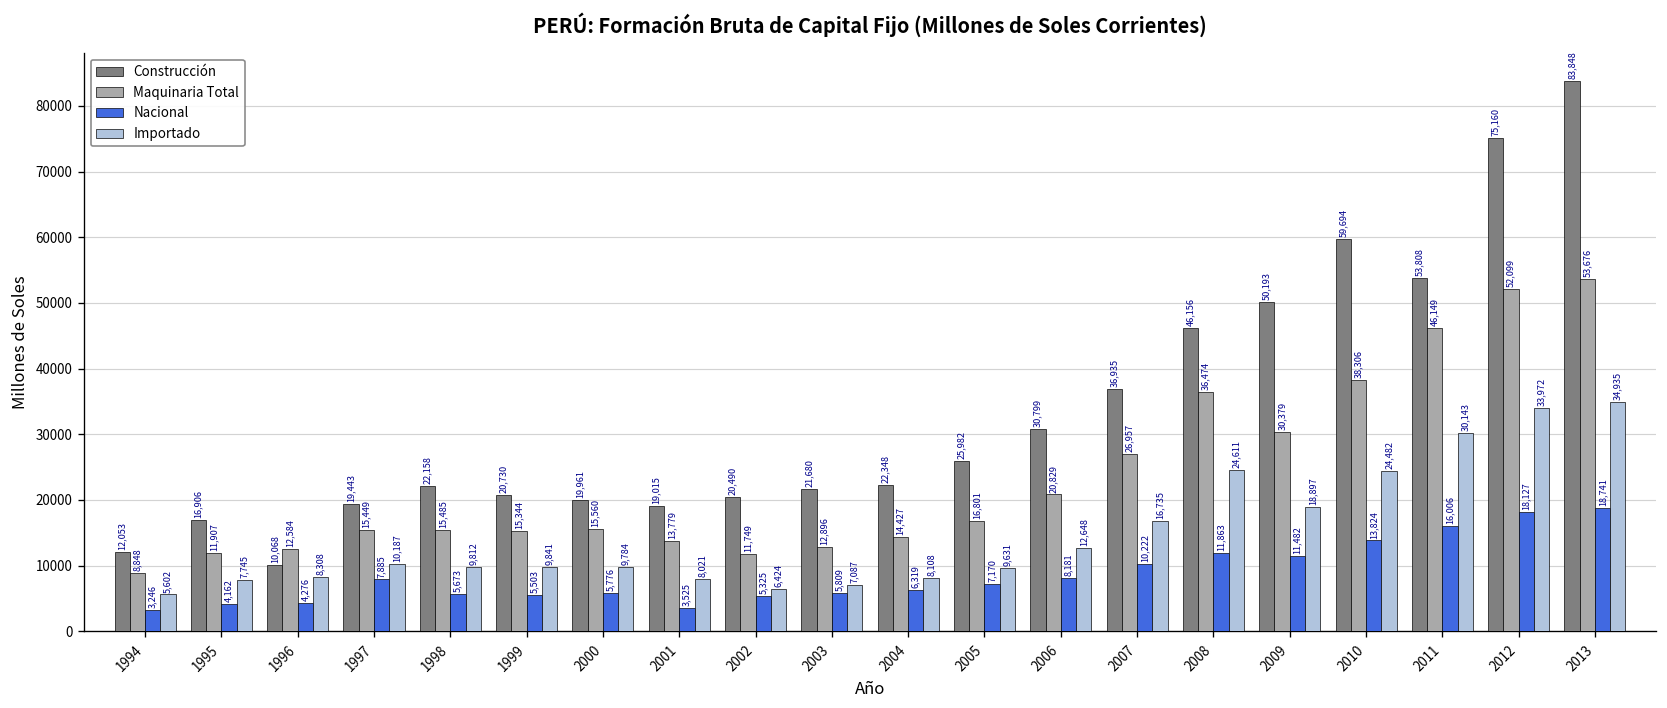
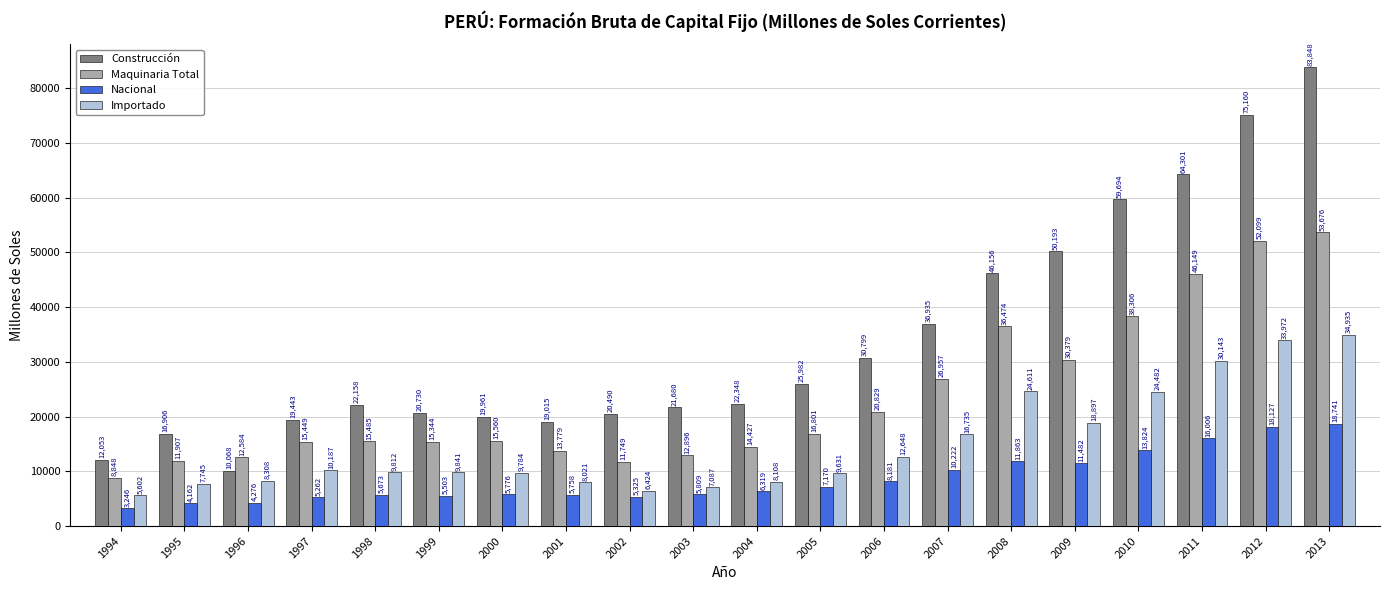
Nacional, 1997: 7,885 -> 5,262
Nacional, 2001: 3,525 -> 5,758
Construcción, 2011: 53,808 -> 64,301
